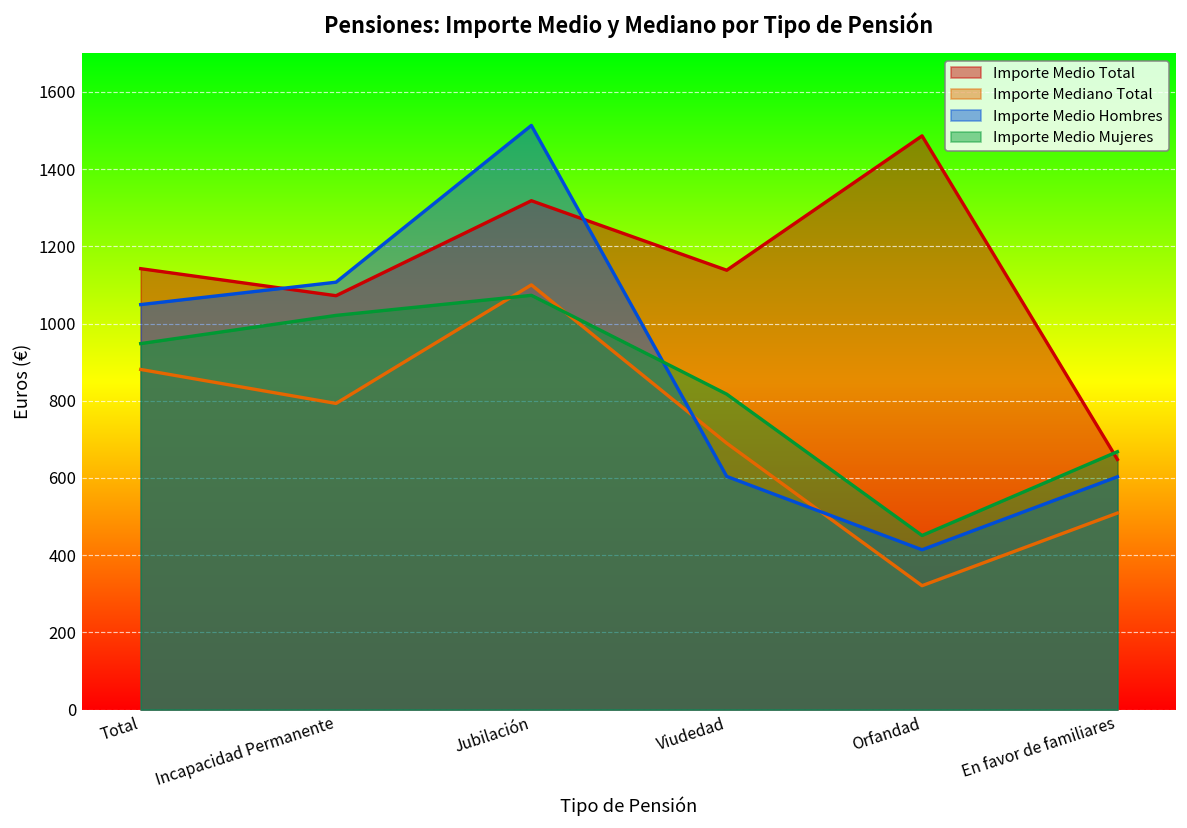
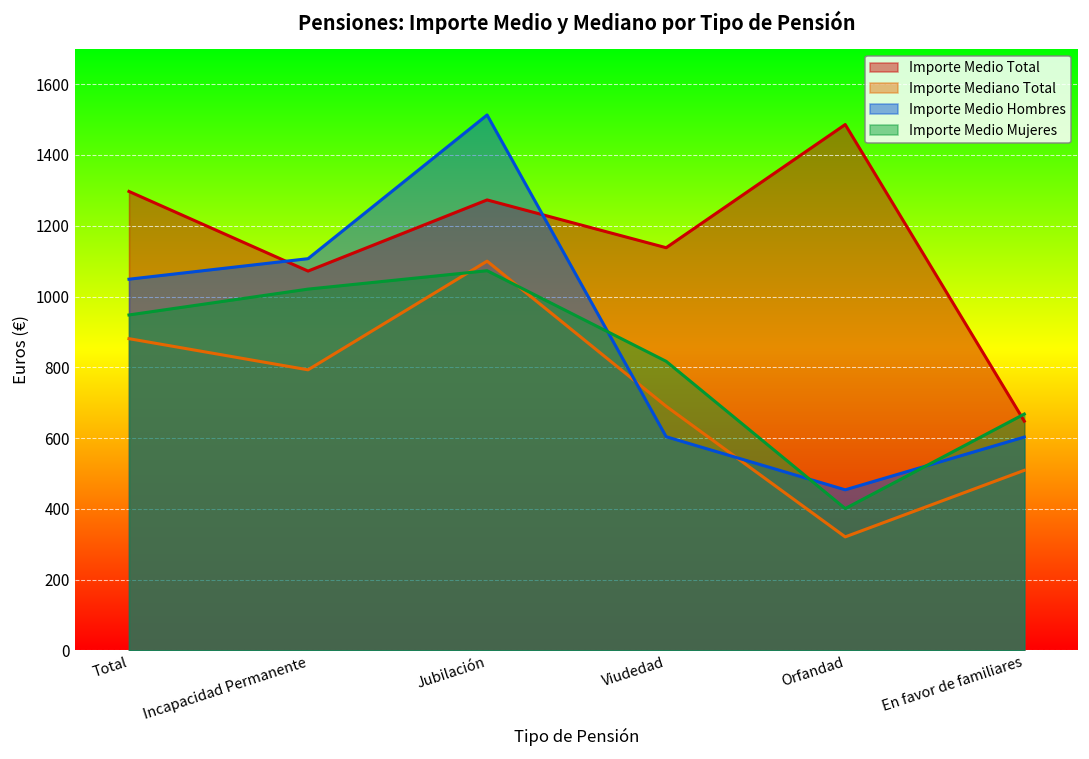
Importe Medio Total, Total: 1140 -> 1300
Importe Medio Total, Jubilación: 1320 -> 1270
Importe Medio Hombres, Orfandad: 410 -> 450
Importe Medio Mujeres, Orfandad: 450 -> 400
